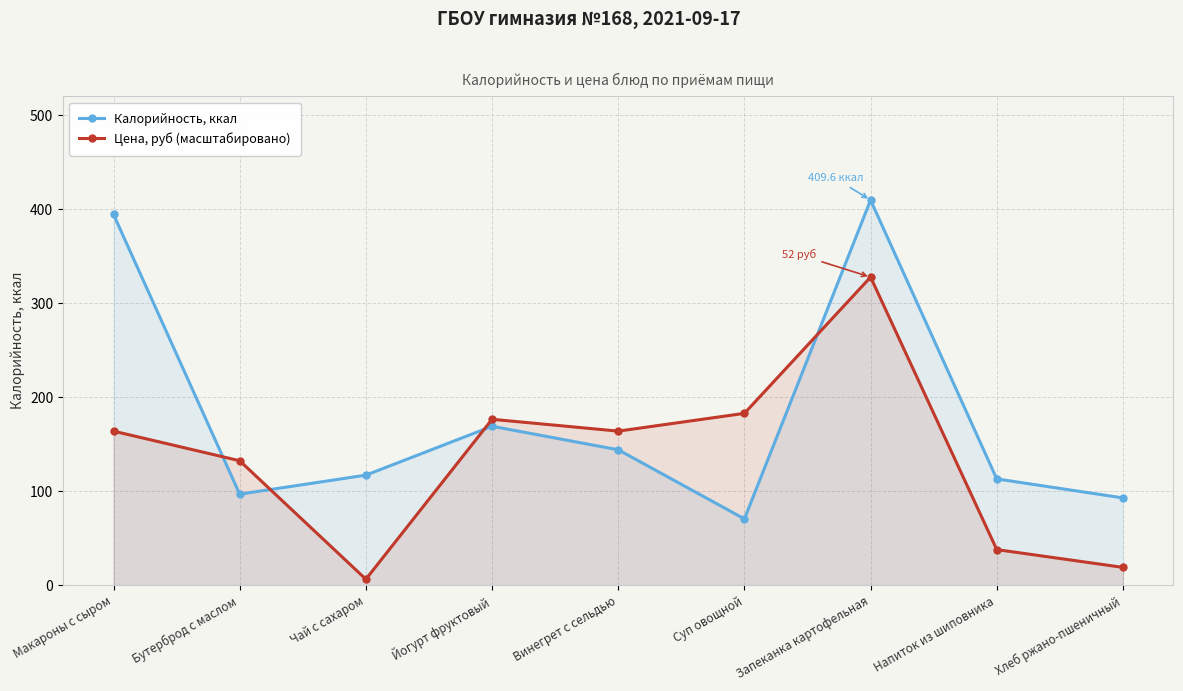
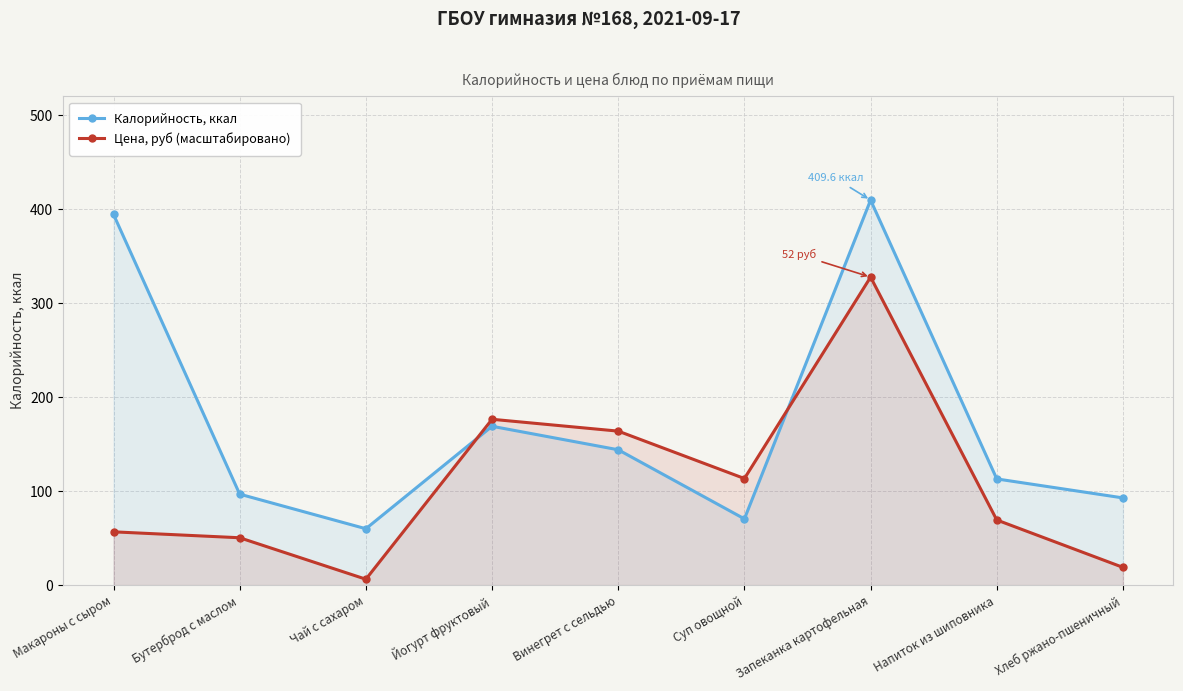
Цена, руб (масштабировано), Макароны с сыром: 160 -> 60
Цена, руб (масштабировано), Бутерброд с маслом: 130 -> 50
Калорийность, ккал, Чай с сахаром: 120 -> 60
Цена, руб (масштабировано), Суп овощной: 180 -> 110
Цена, руб (масштабировано), Напиток из шиповника: 40 -> 70
